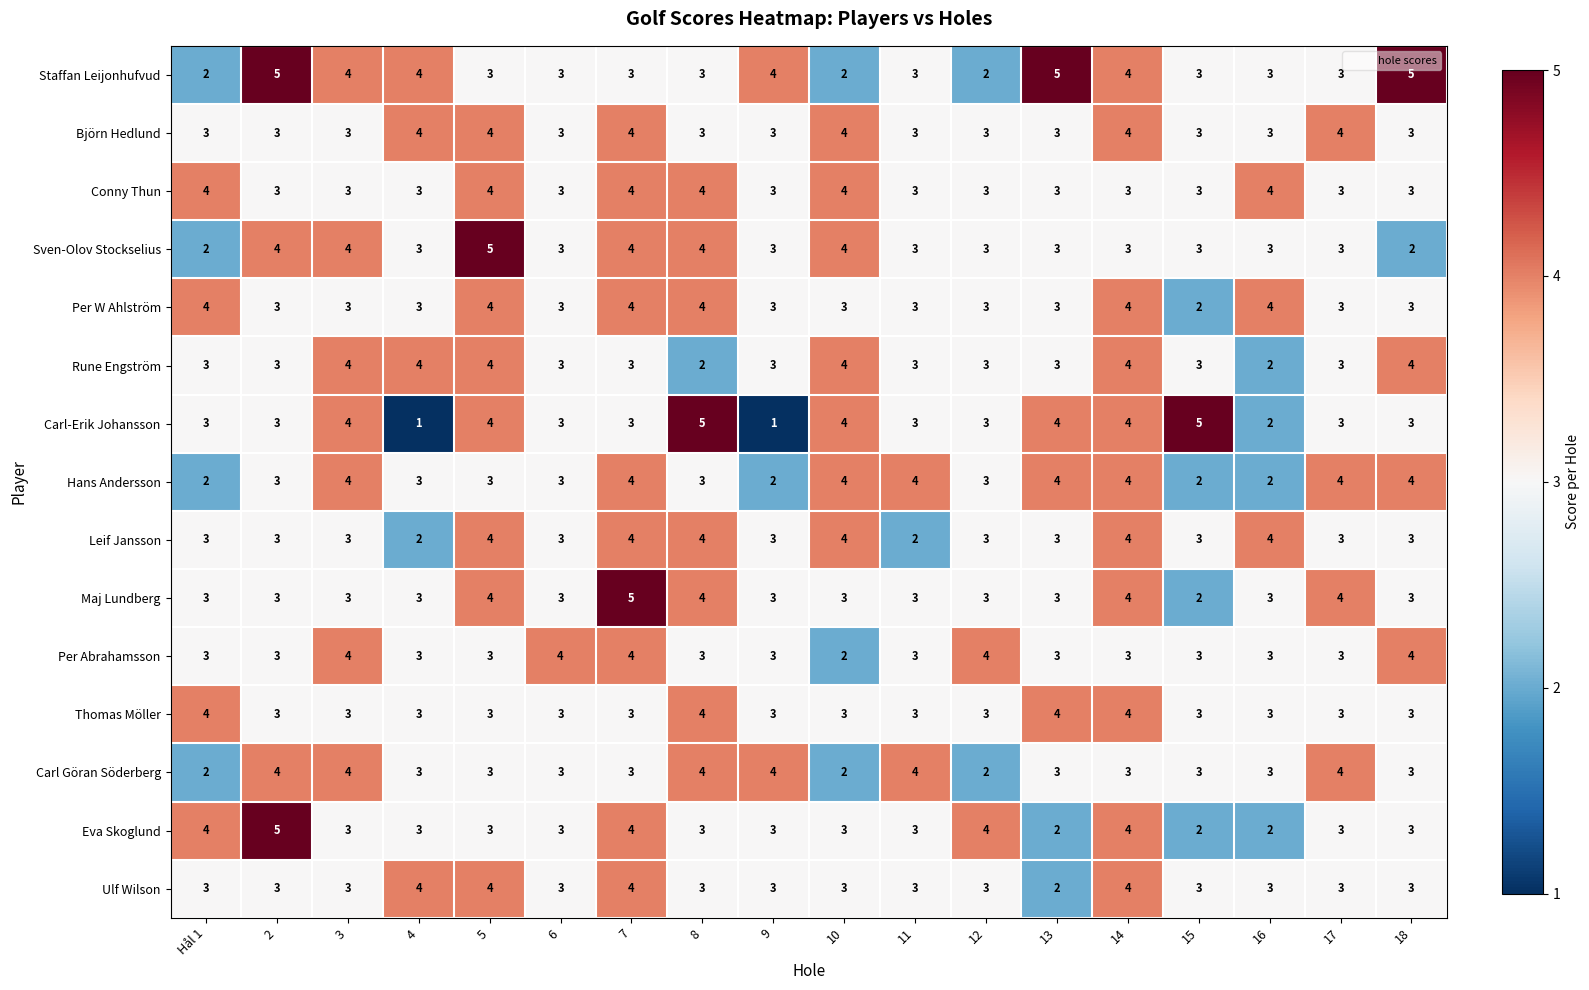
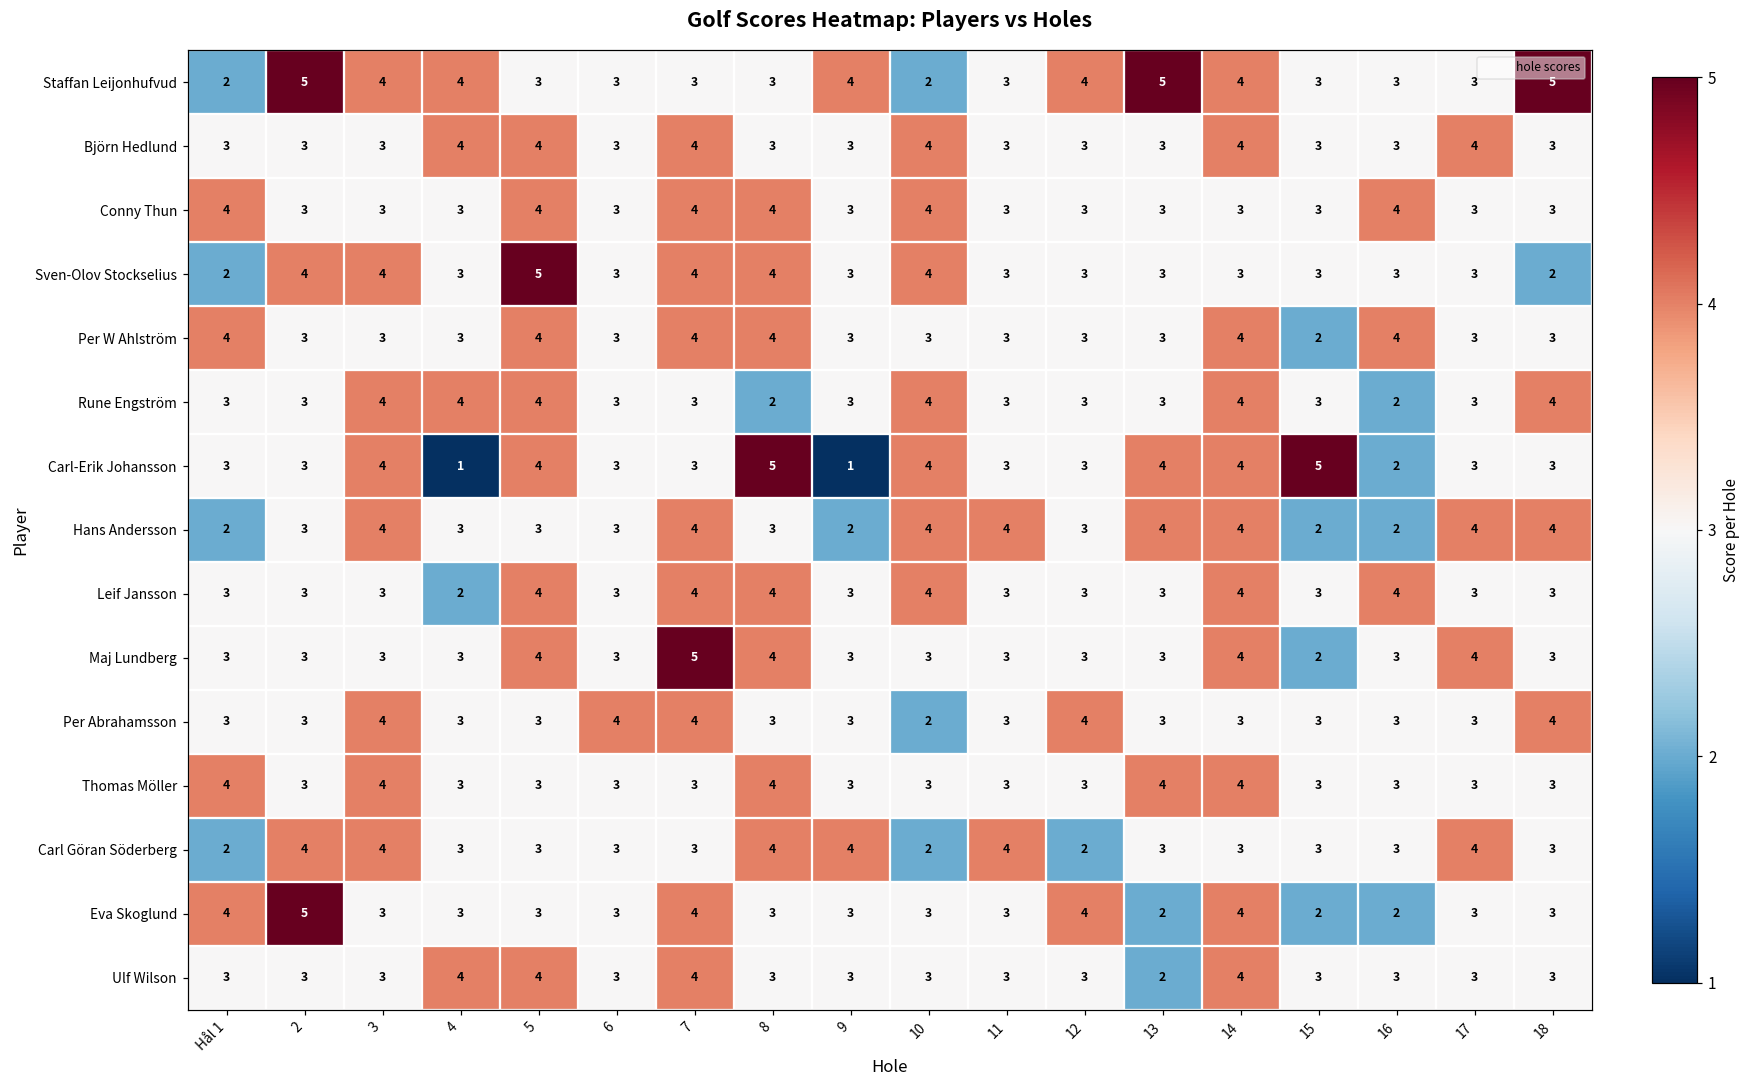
Staffan Leijonhufvud, 12: 2 -> 4
Leif Jansson, 11: 2 -> 3
Thomas Möller, 3: 3 -> 4
